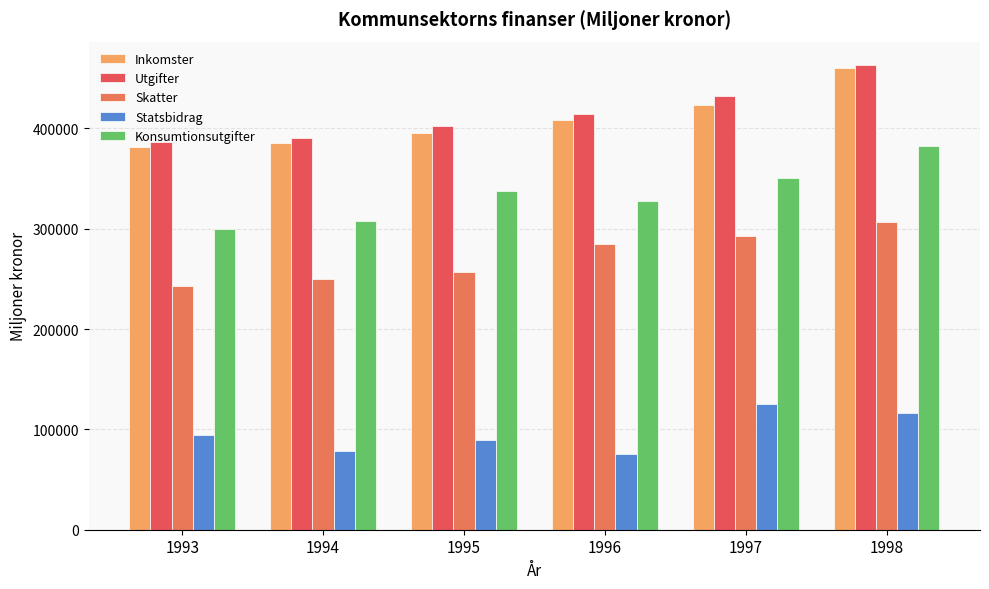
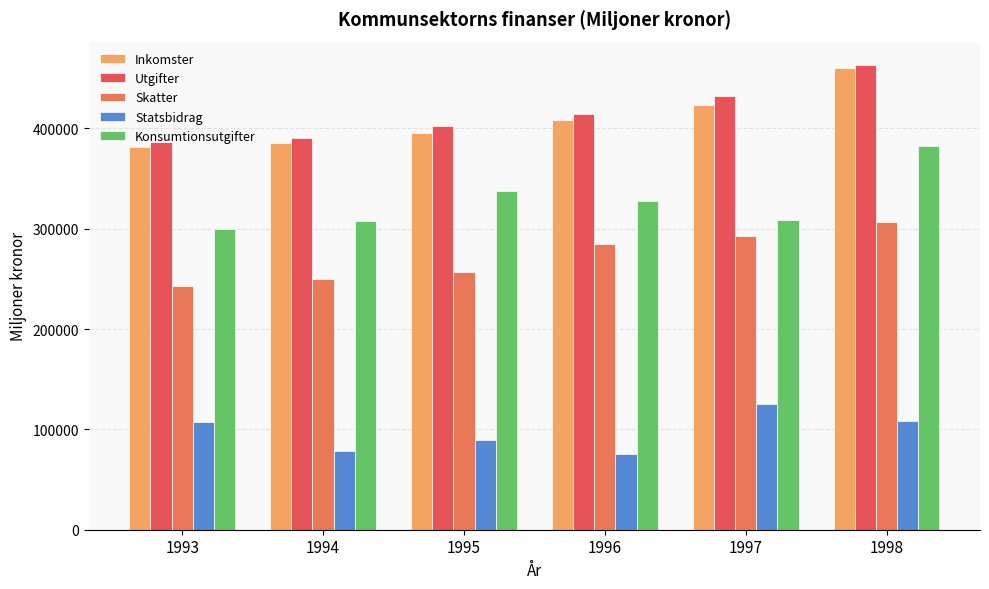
Statsbidrag, 1993: 95000 -> 107000
Konsumtionsutgifter, 1997: 350000 -> 308000
Statsbidrag, 1998: 116000 -> 108000
